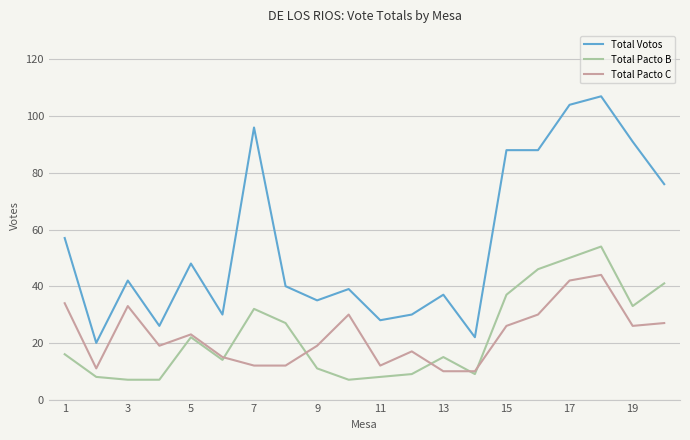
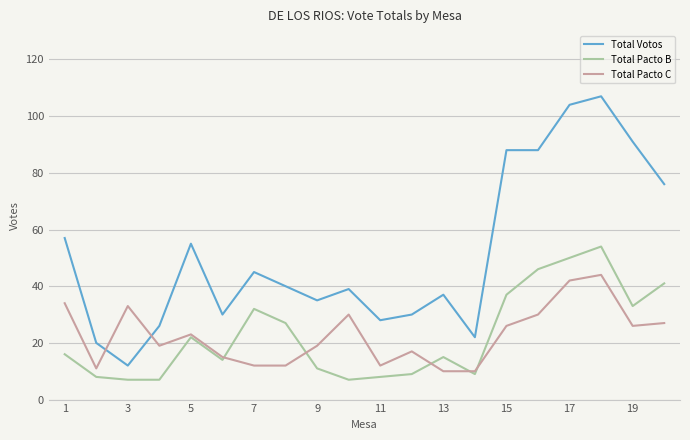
Total Votos, 3: 42 -> 12
Total Votos, 5: 48 -> 55
Total Votos, 7: 96 -> 45
